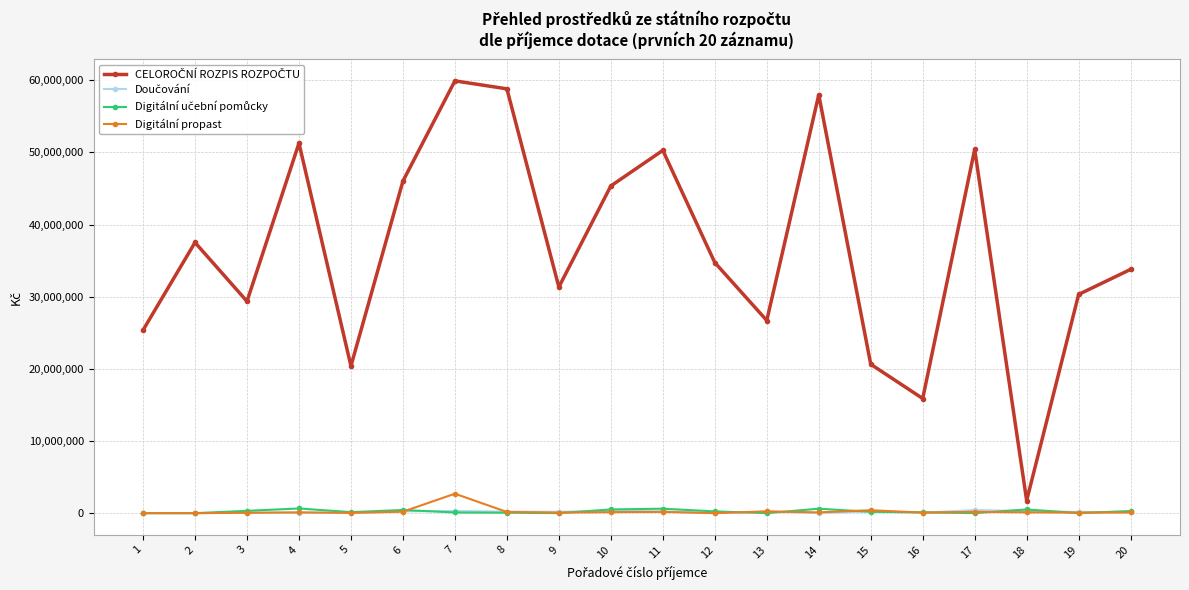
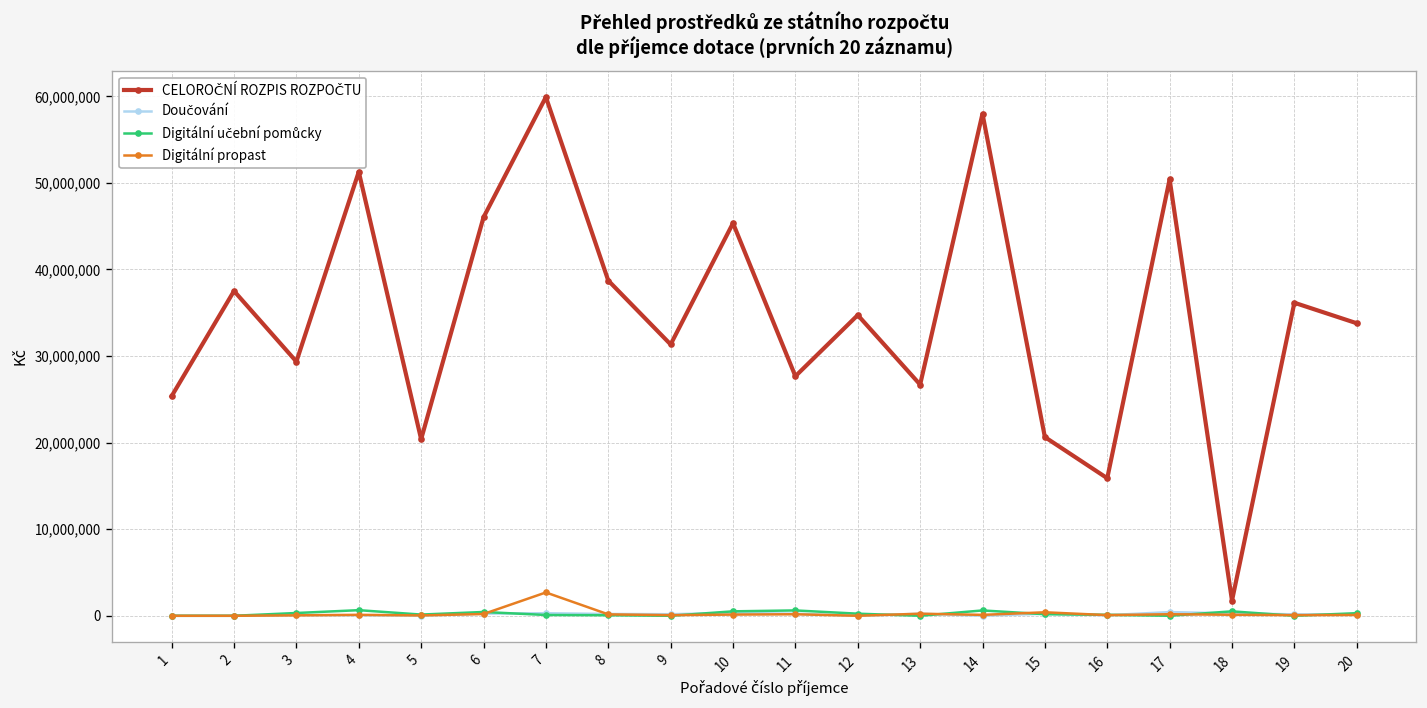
CELOROČNÍ ROZPIS ROZPOČTU, 8: 59,000,000 -> 39,000,000
CELOROČNÍ ROZPIS ROZPOČTU, 11: 50,000,000 -> 28,000,000
CELOROČNÍ ROZPIS ROZPOČTU, 19: 30,000,000 -> 36,000,000
